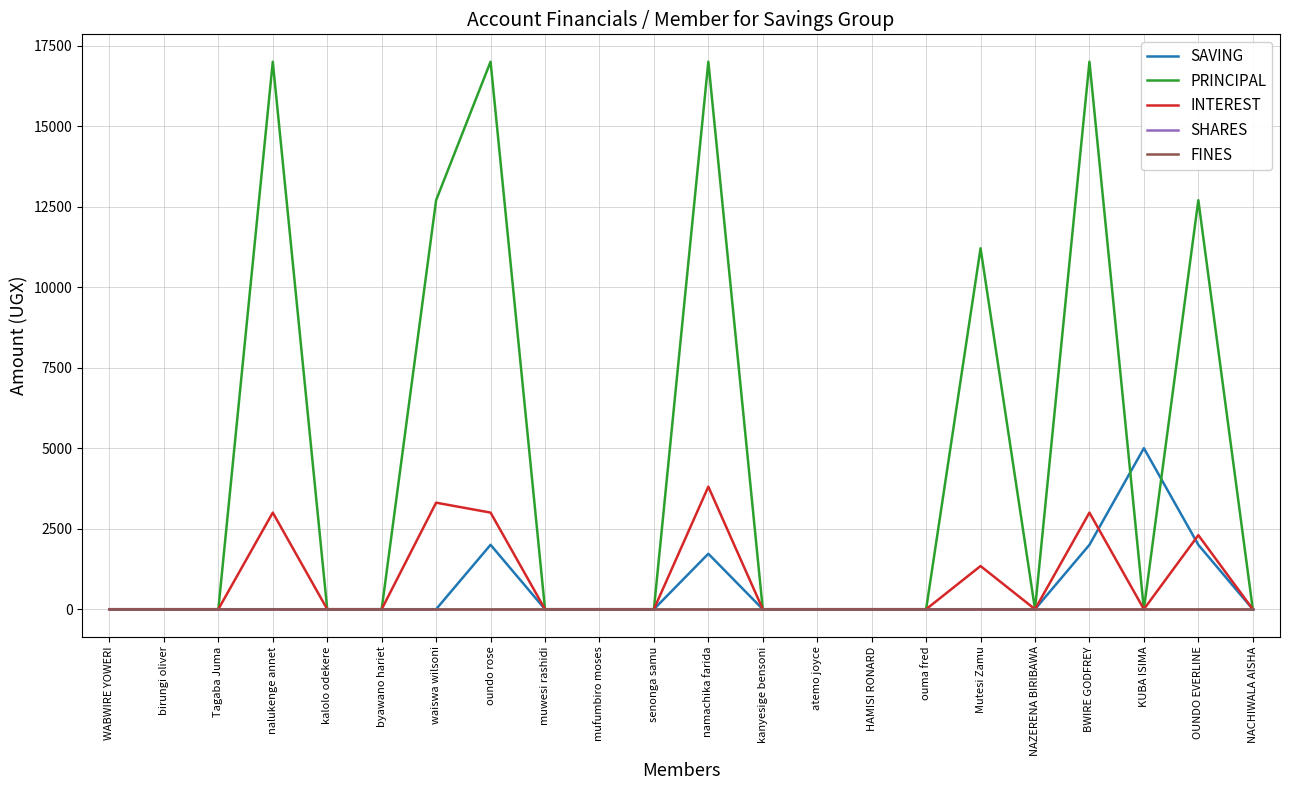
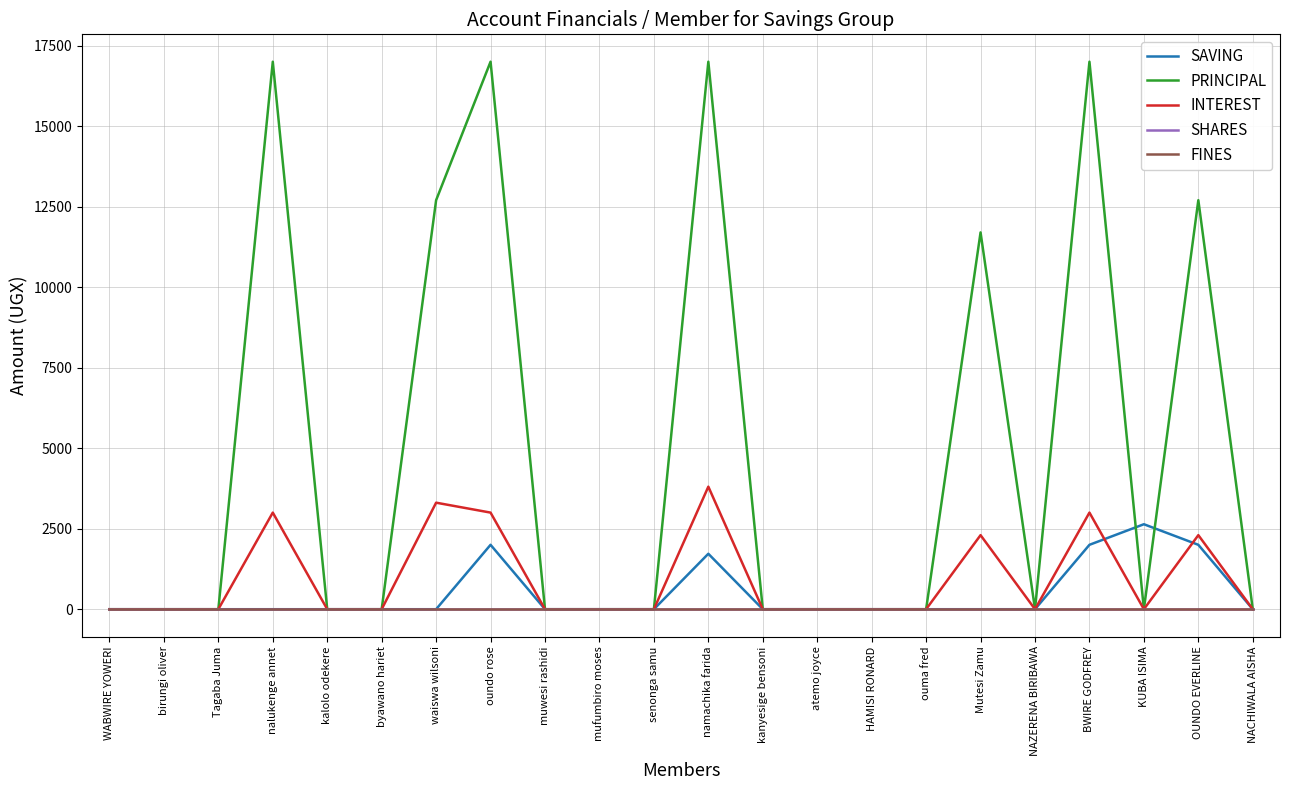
PRINCIPAL, Mutesi Zamu: 11200 -> 11700
INTEREST, Mutesi Zamu: 1300 -> 2300
SAVING, KUBA ISIMA: 5000 -> 2600
